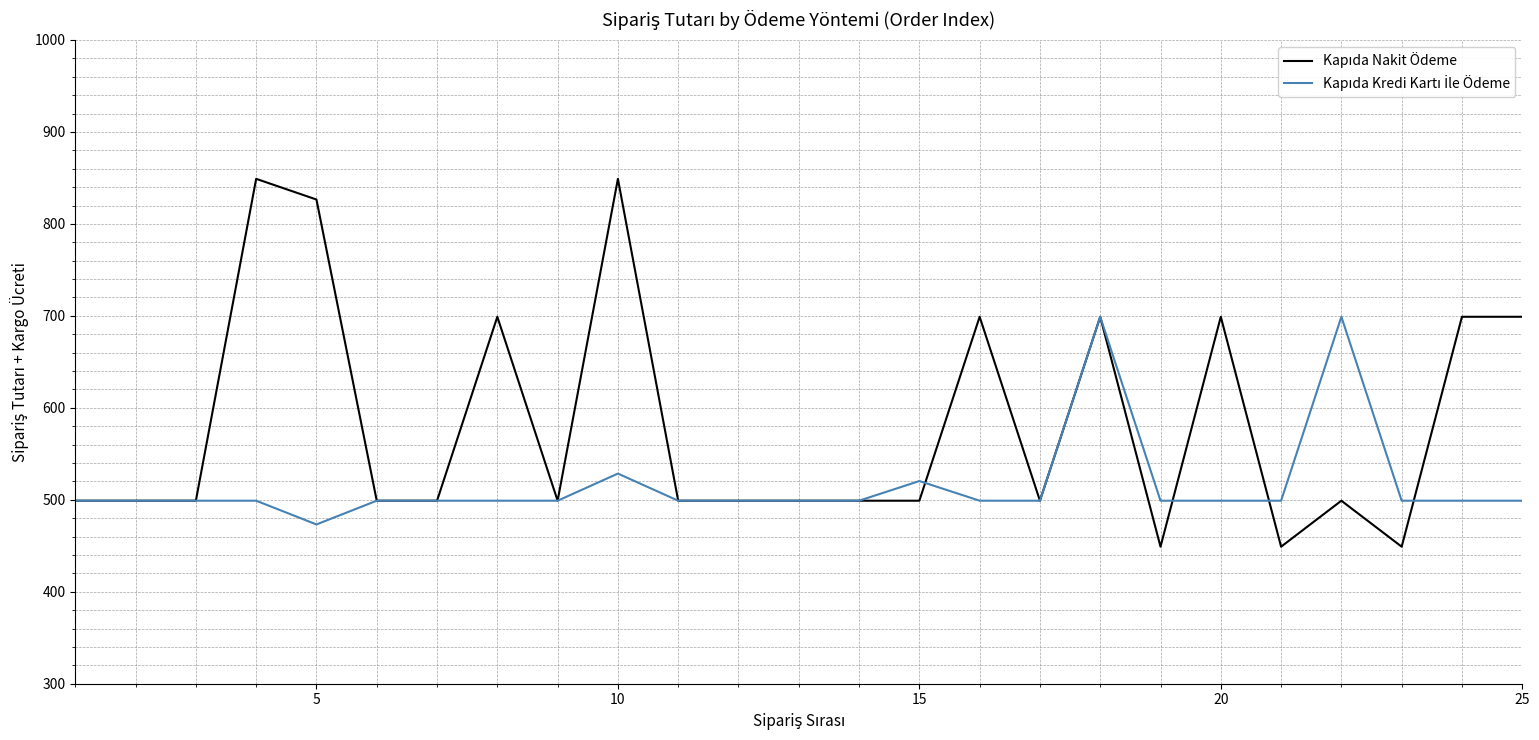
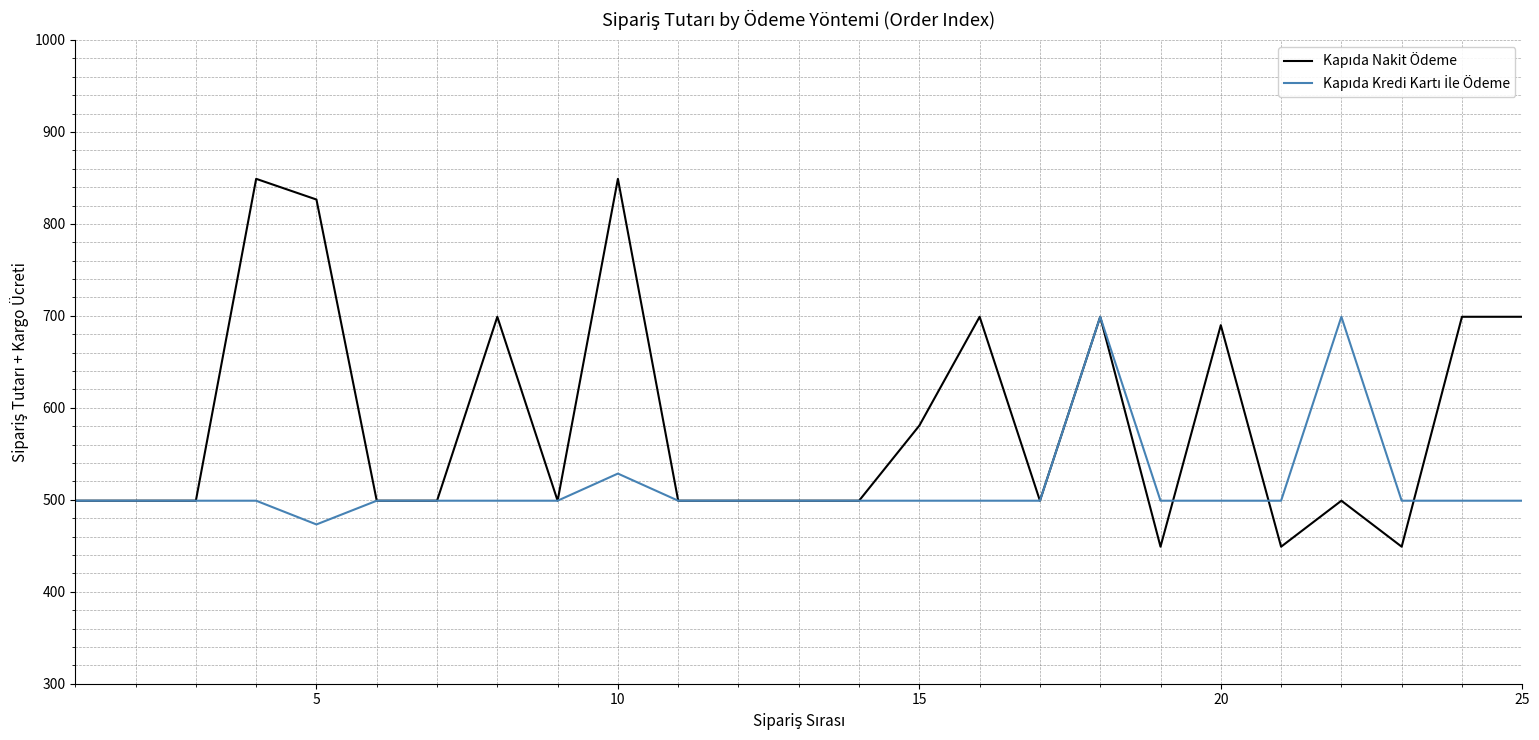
Kapıda Nakit Ödeme, 15: 500 -> 580
Kapıda Kredi Kartı İle Ödeme, 15: 520 -> 500
Kapıda Nakit Ödeme, 20: 700 -> 690
